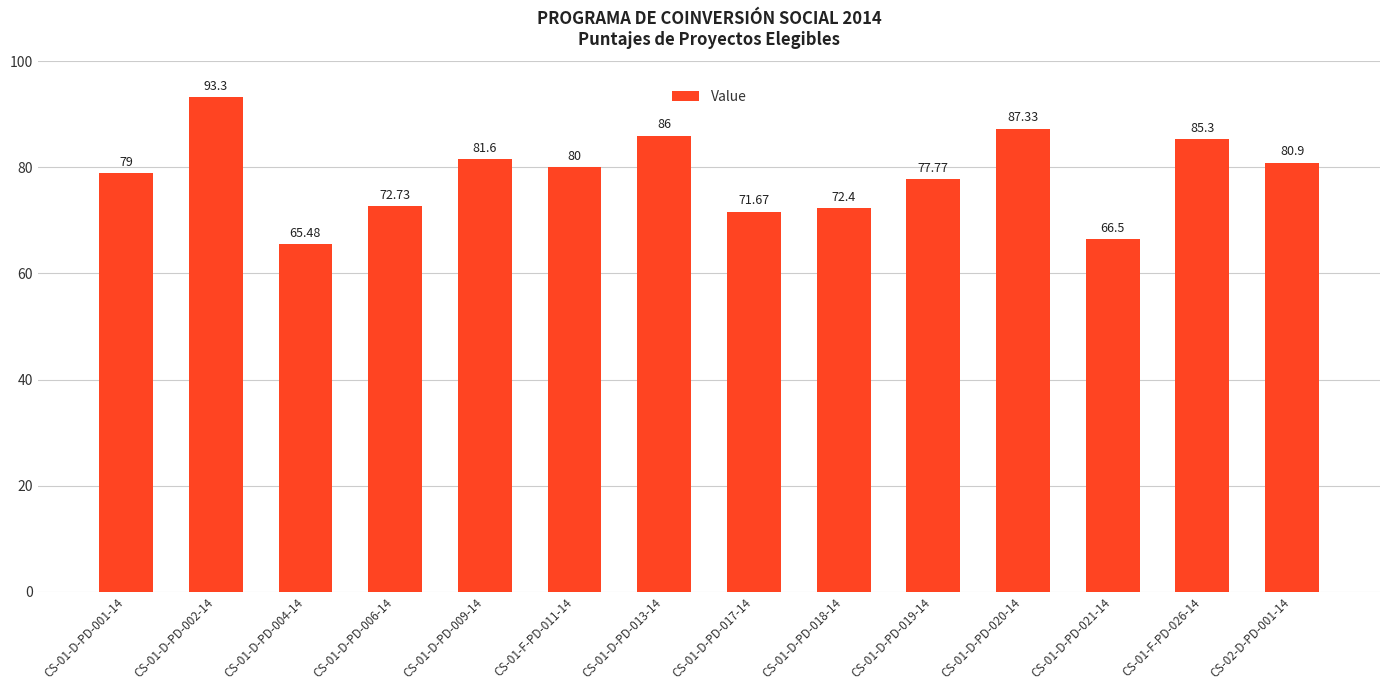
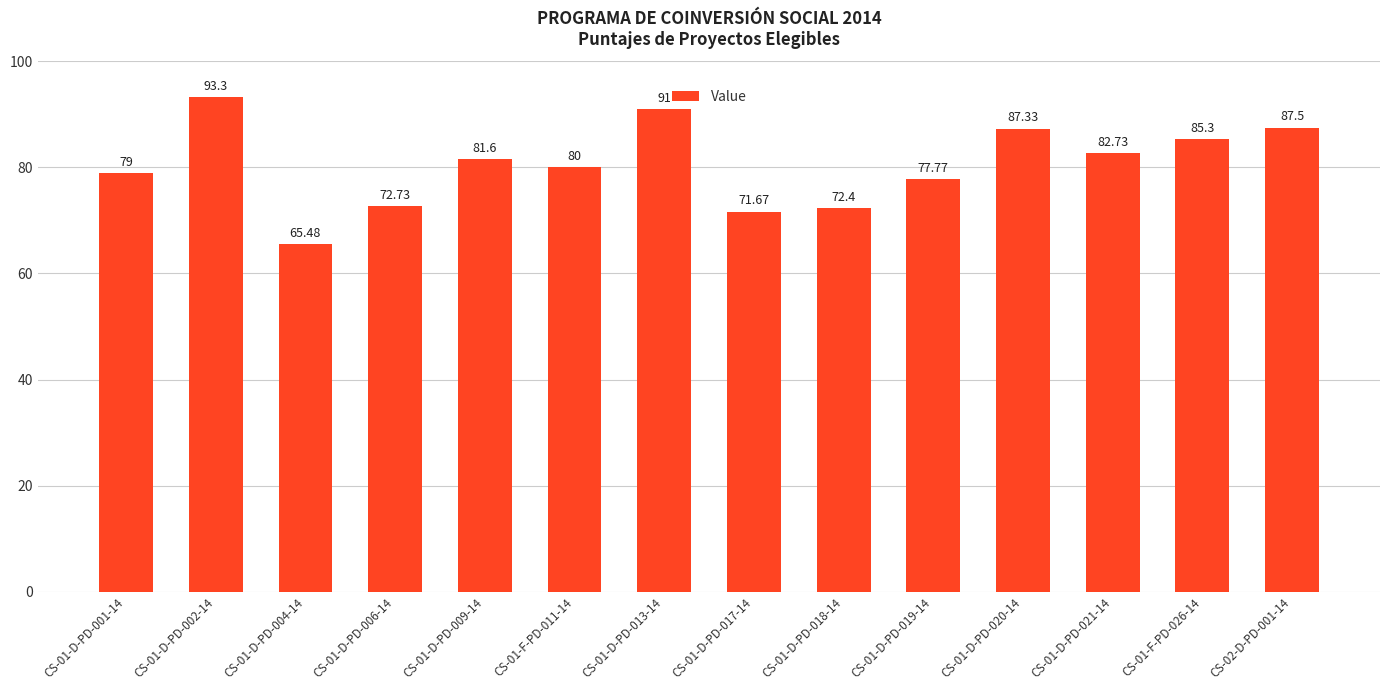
CS-01-D-PD-013-14: 86 -> 91
CS-01-D-PD-021-14: 66.5 -> 82.73
CS-02-D-PD-001-14: 80.9 -> 87.5
